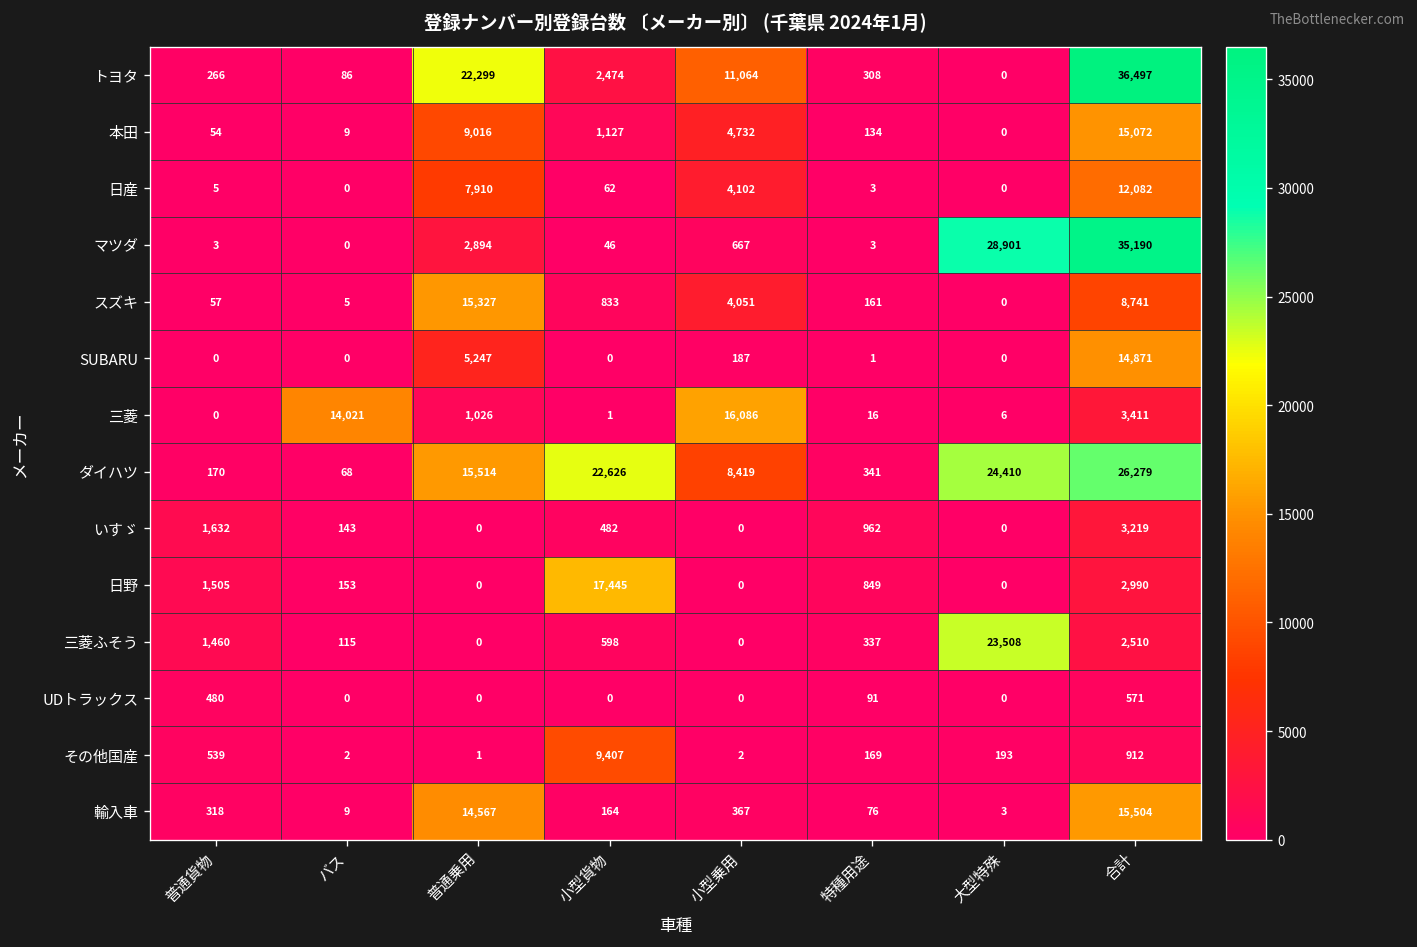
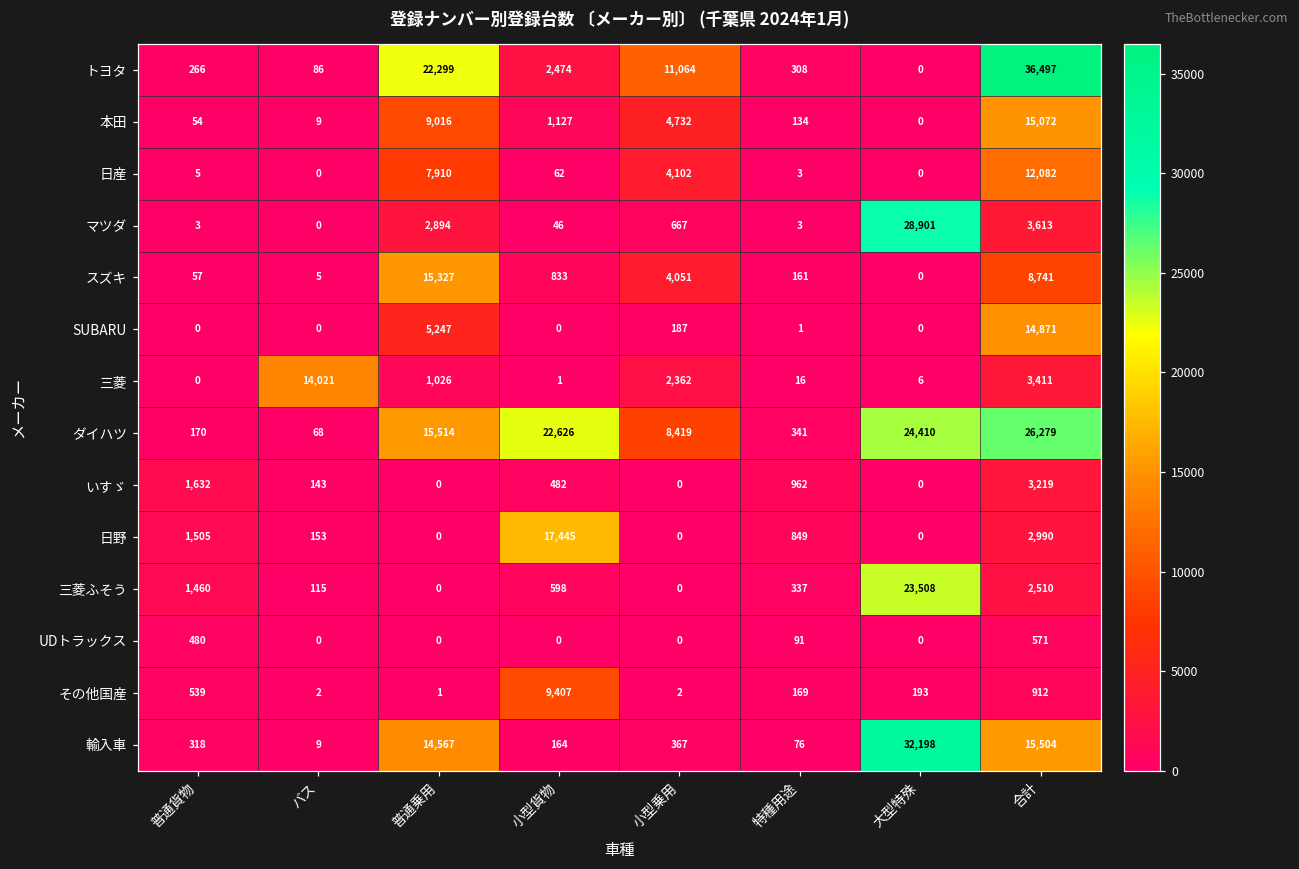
マツダ, 合計: 35,190 -> 3,613
三菱, 小型乗用: 16,086 -> 2,362
輸入車, 大型特殊: 3 -> 32,198
